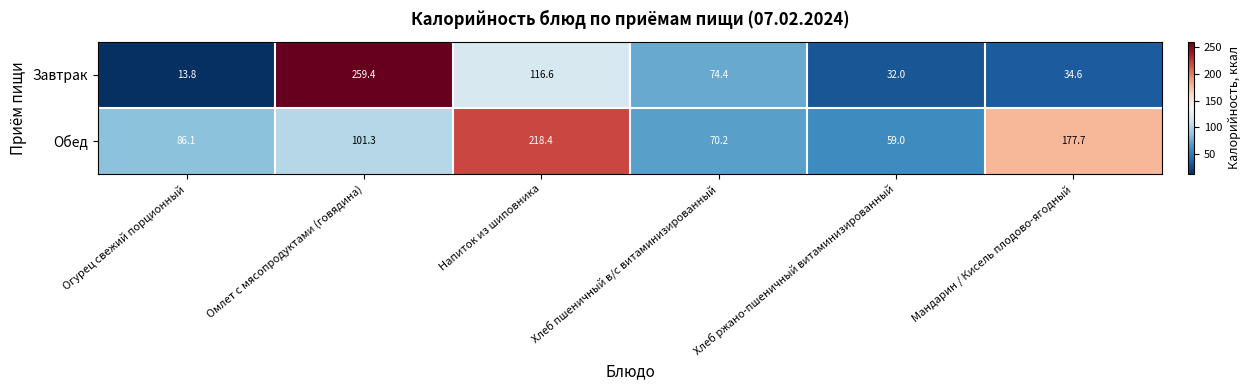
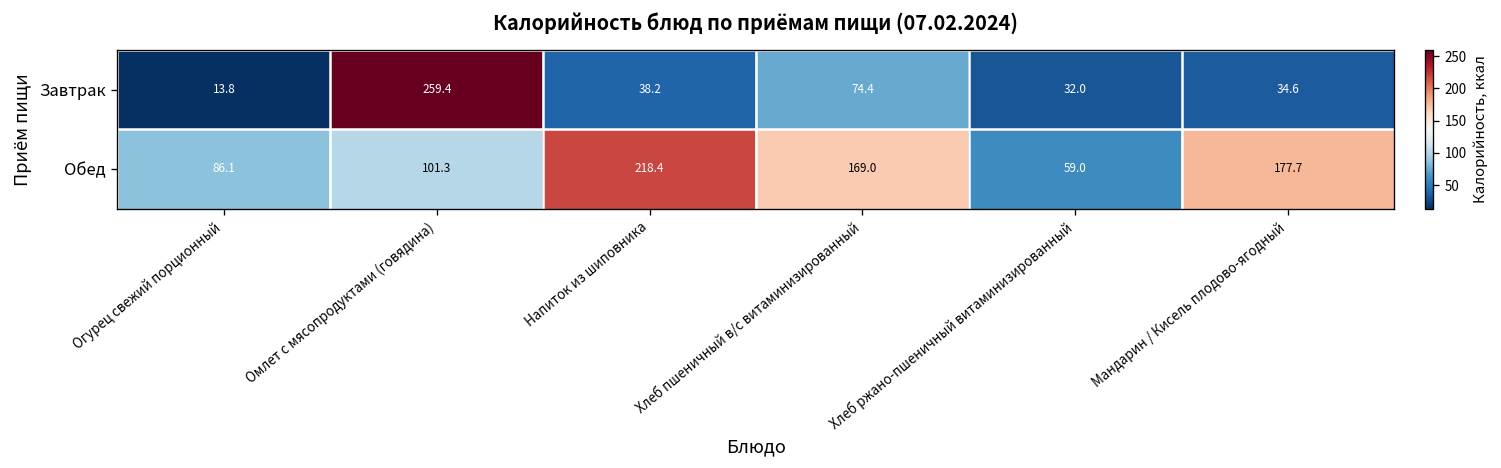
Завтрак, Напиток из шиповника: 116.6 -> 38.2
Обед, Хлеб пшеничный в/с витаминизированный: 70.2 -> 169.0
